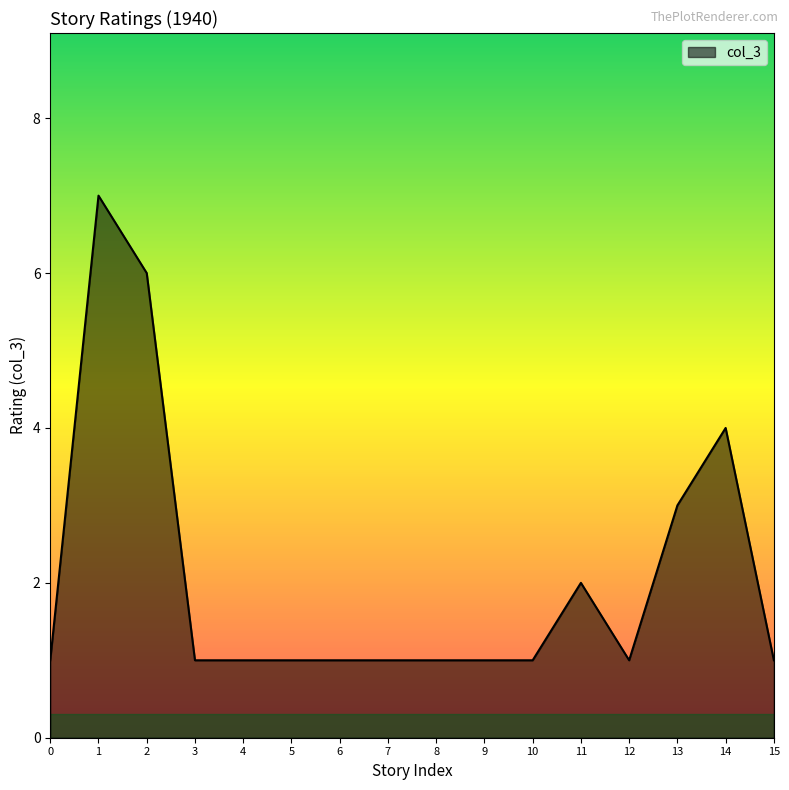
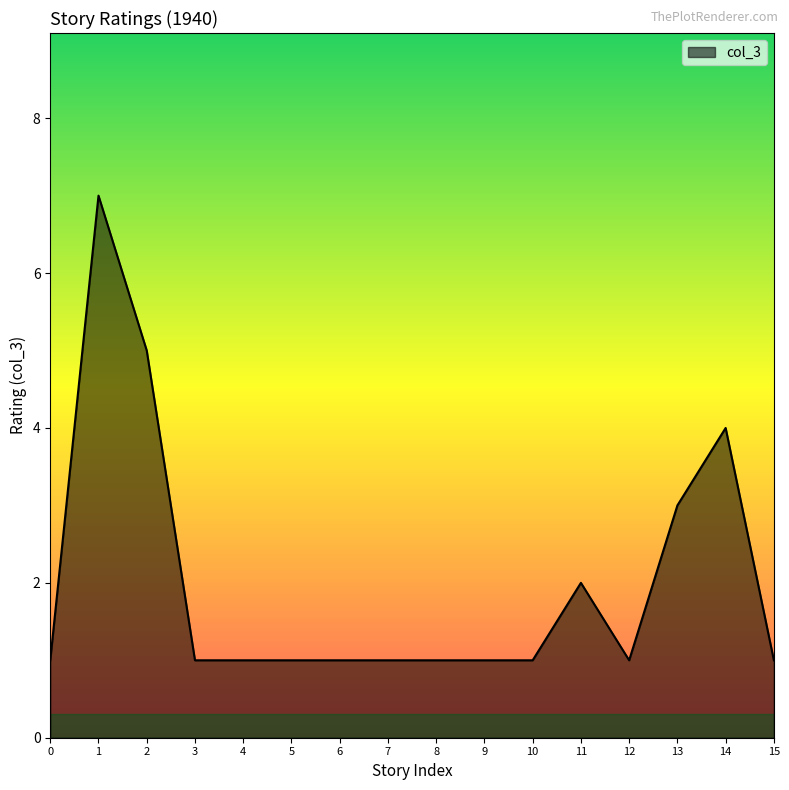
2: 6 -> 5
